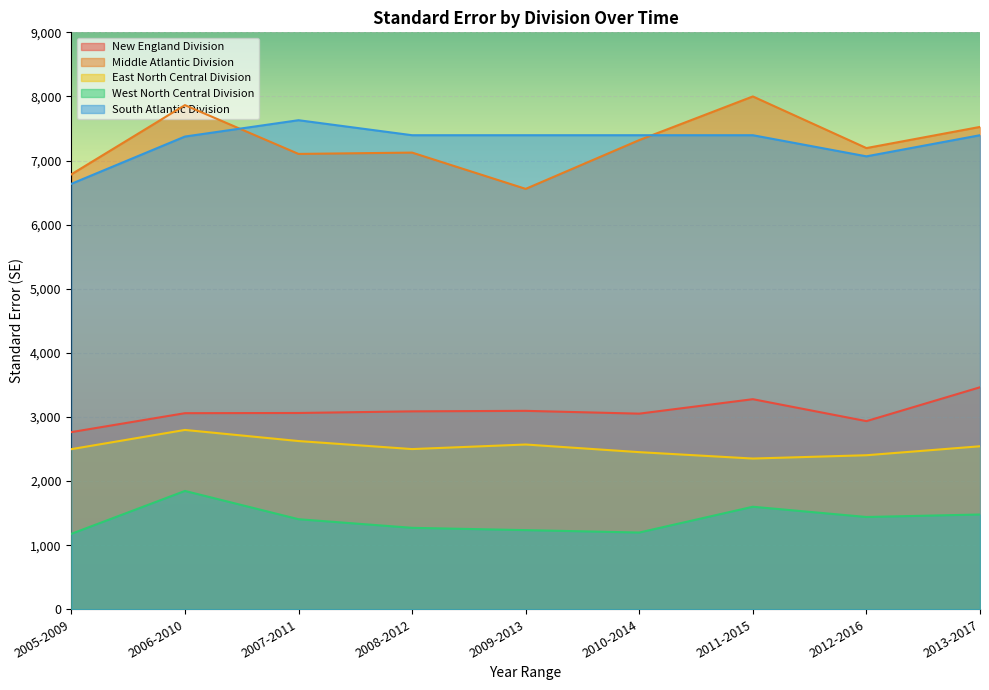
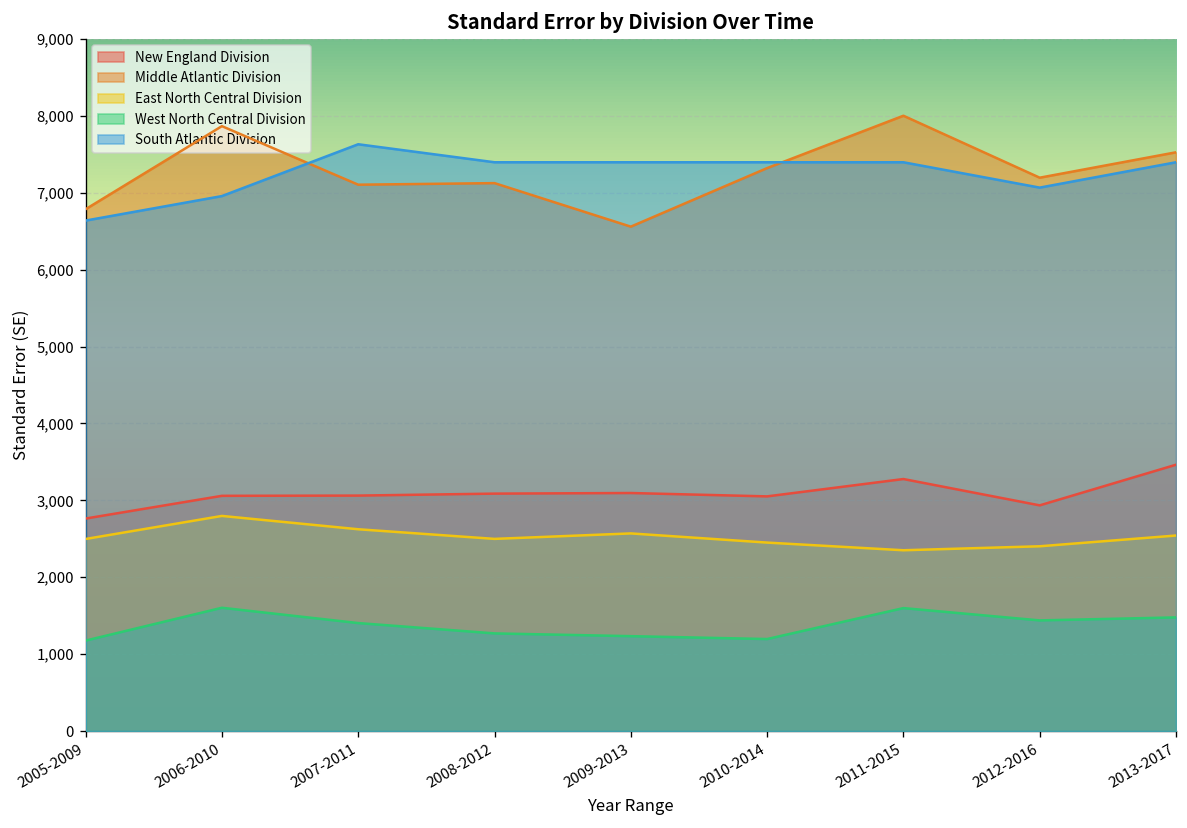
West North Central Division, 2006-2010: 1,800 -> 1,600
South Atlantic Division, 2006-2010: 7,400 -> 7,000
